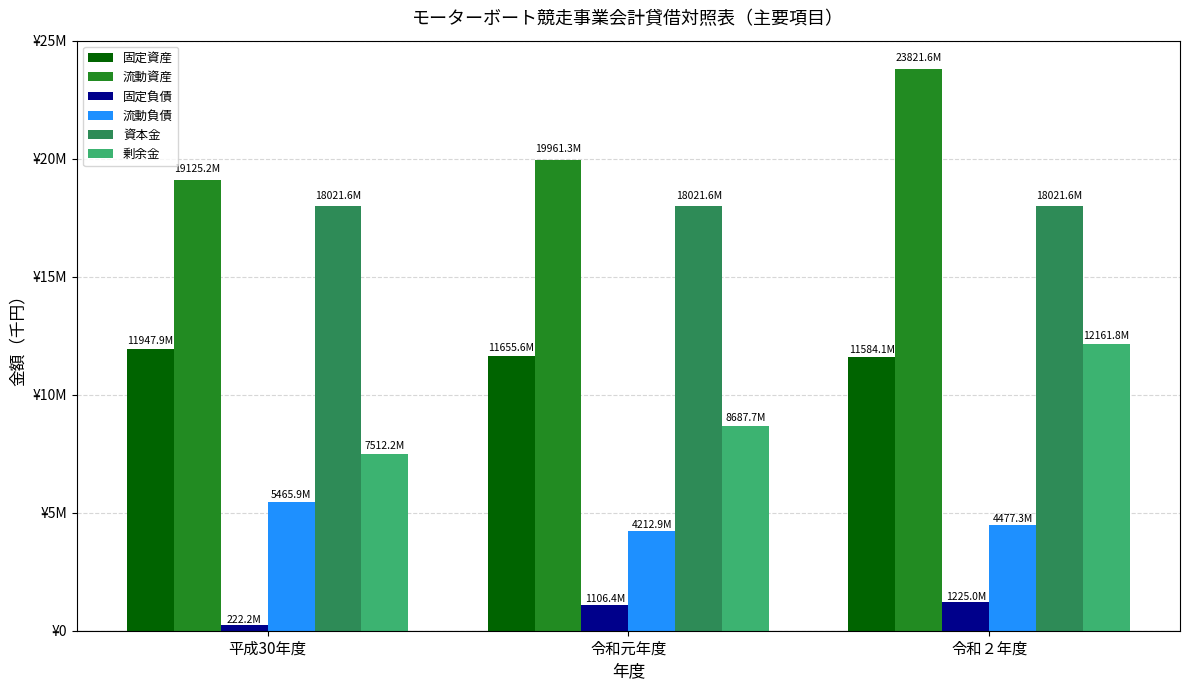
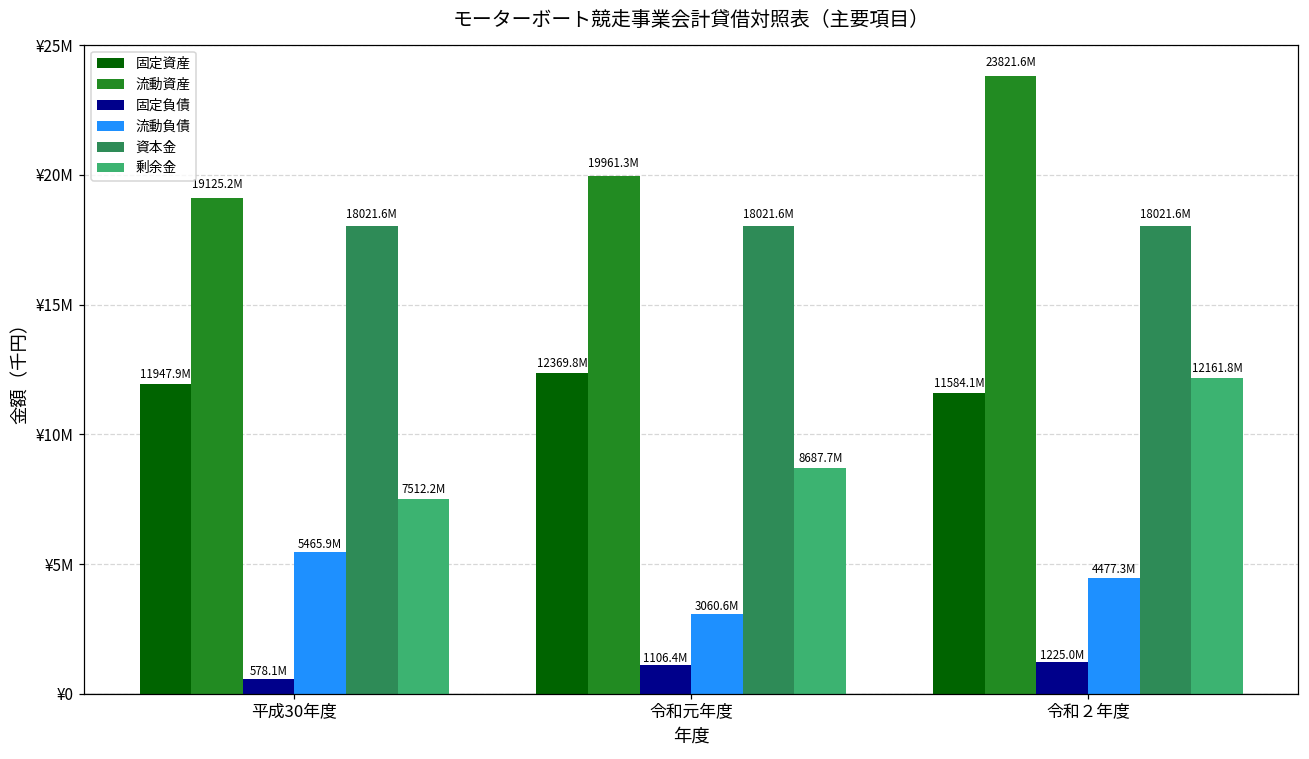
固定負債, 平成30年度: 222.2M -> 578.1M
固定資産, 令和元年度: 11655.6M -> 12369.8M
流動負債, 令和元年度: 4212.9M -> 3060.6M
